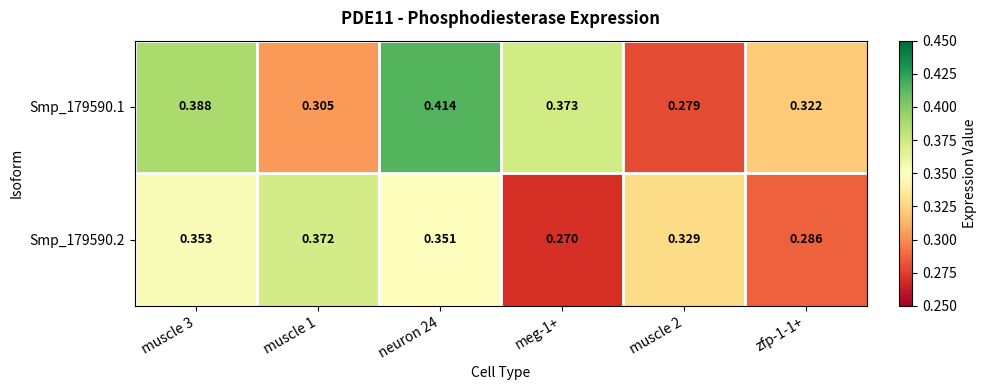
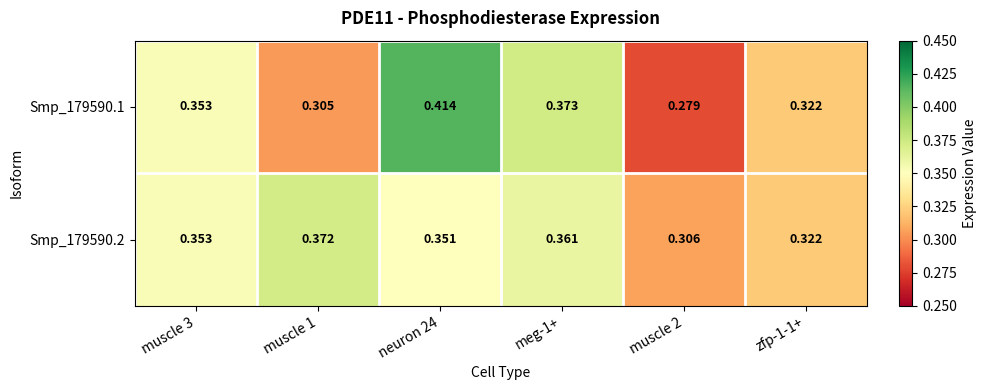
Smp_179590.1, muscle 3: 0.388 -> 0.353
Smp_179590.2, meg-1+: 0.270 -> 0.361
Smp_179590.2, muscle 2: 0.329 -> 0.306
Smp_179590.2, zfp-1-1+: 0.286 -> 0.322
